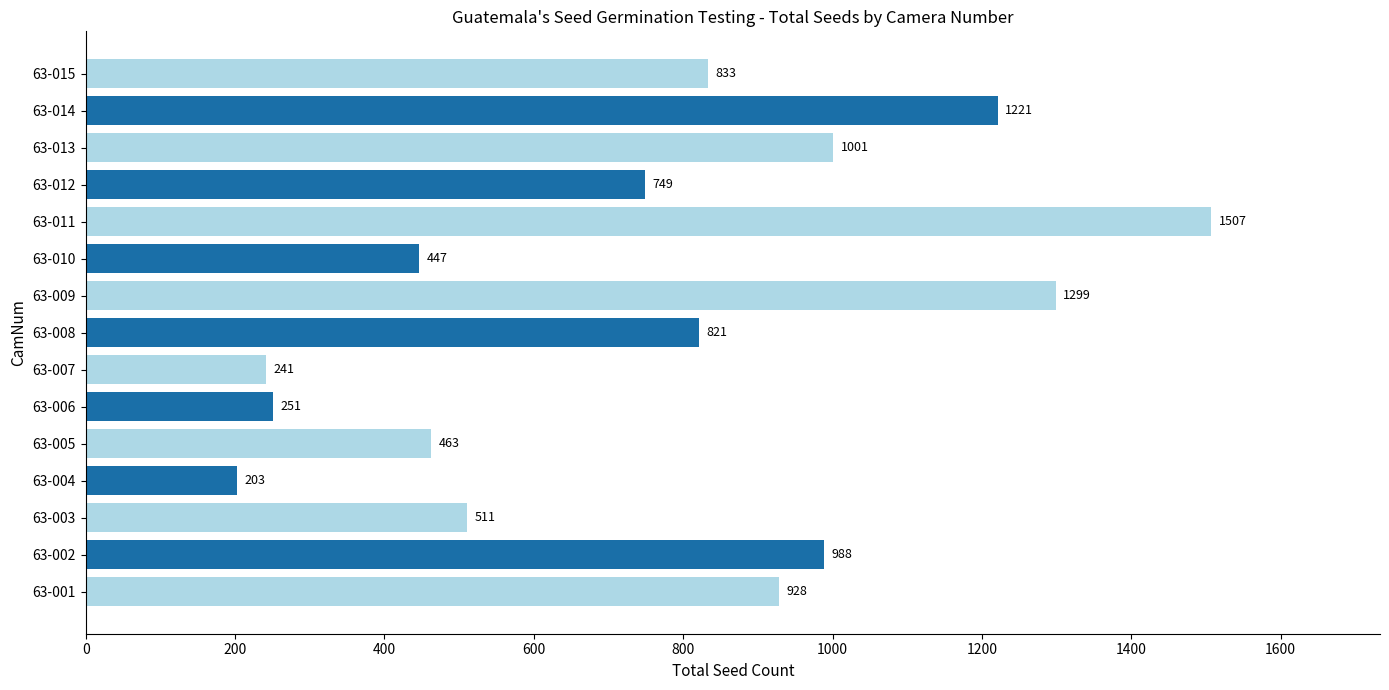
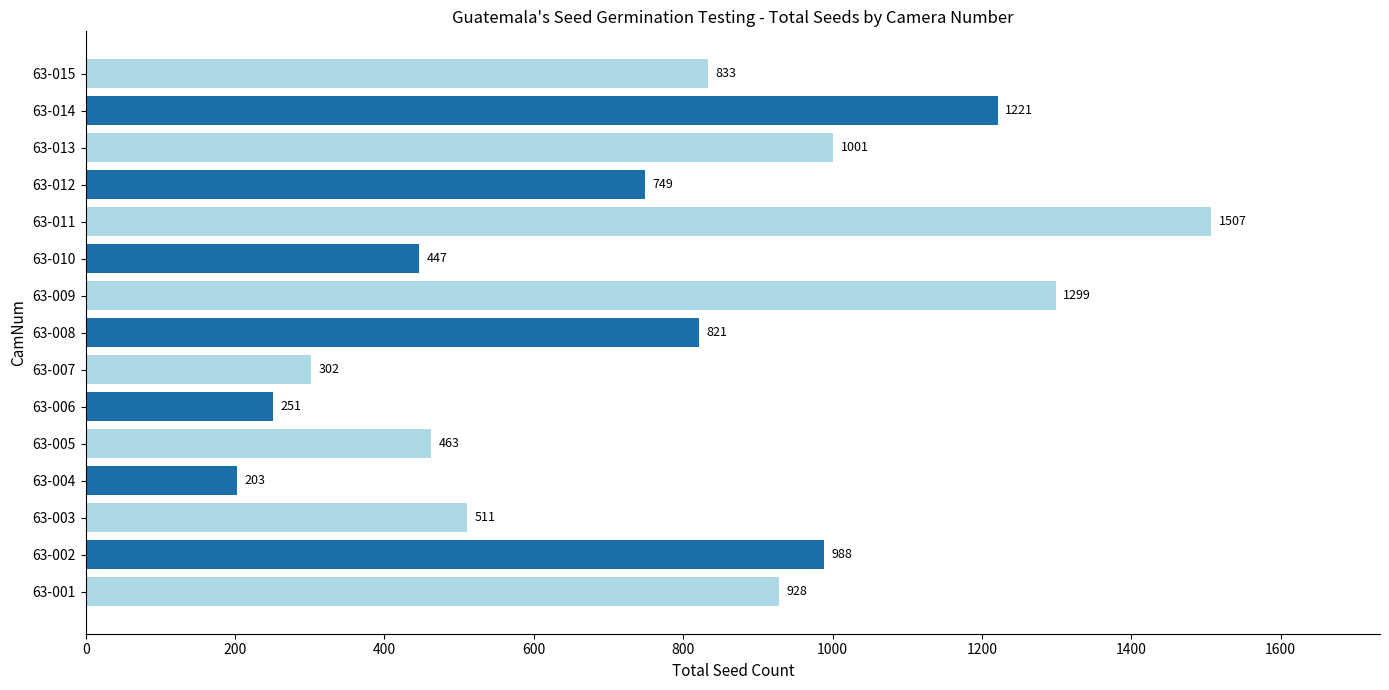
63-007: 241 -> 302
